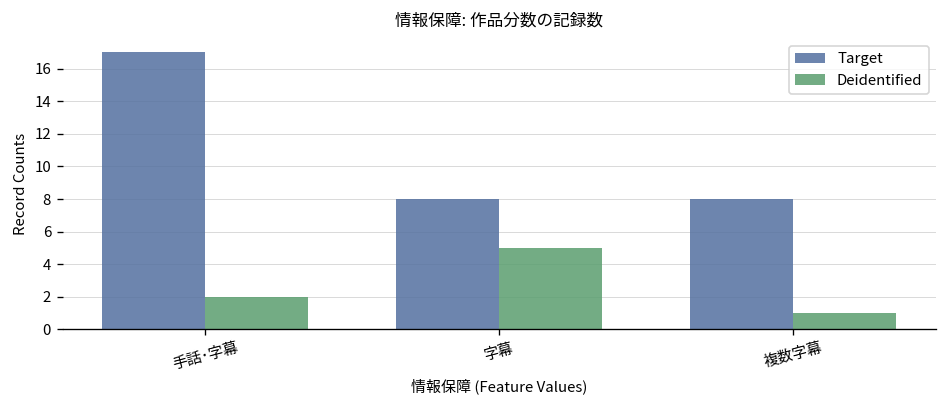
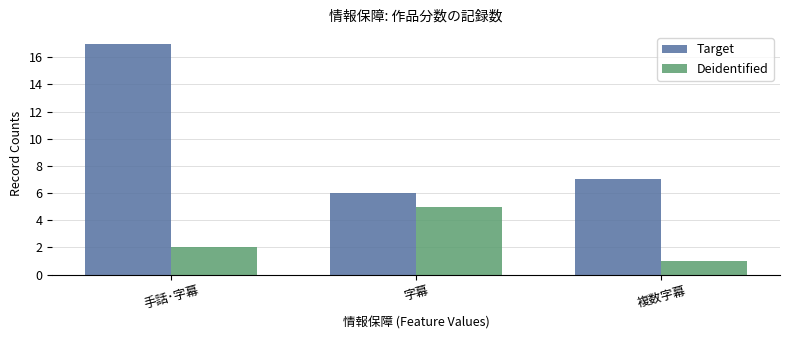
Target, 字幕: 8 -> 6
Target, 複数字幕: 8 -> 7
